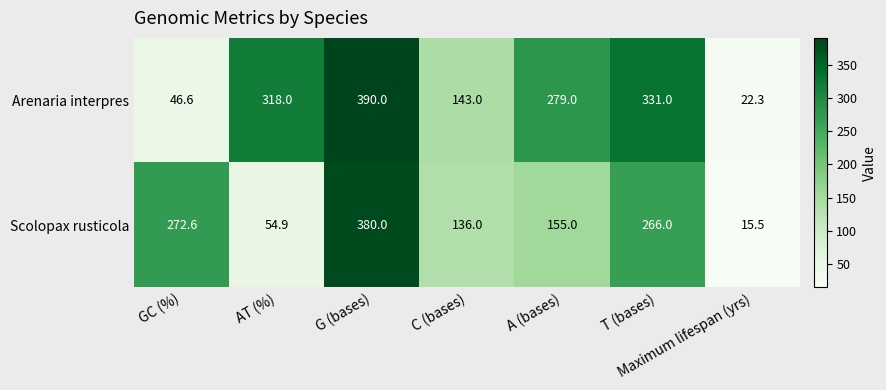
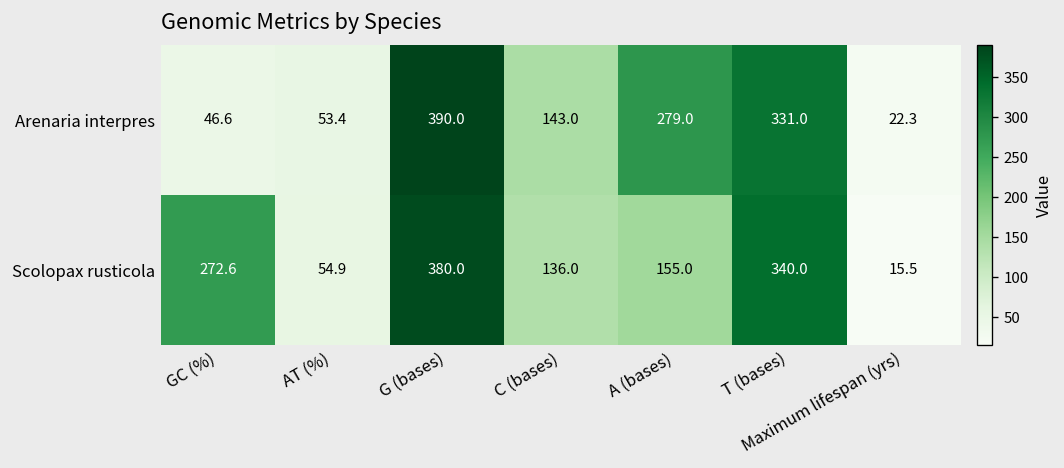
Arenaria interpres, AT (%): 318.0 -> 53.4
Scolopax rusticola, T (bases): 266.0 -> 340.0
